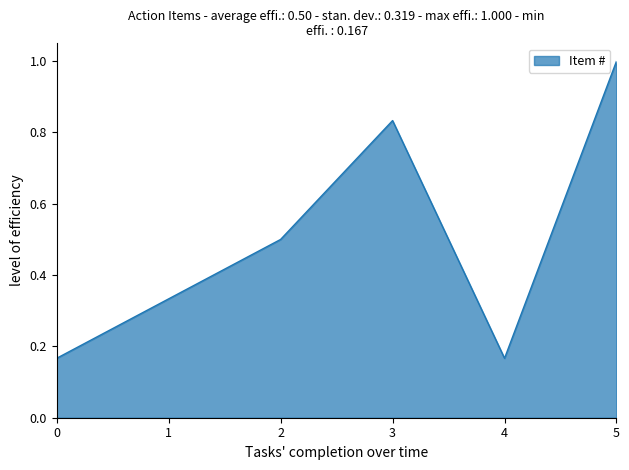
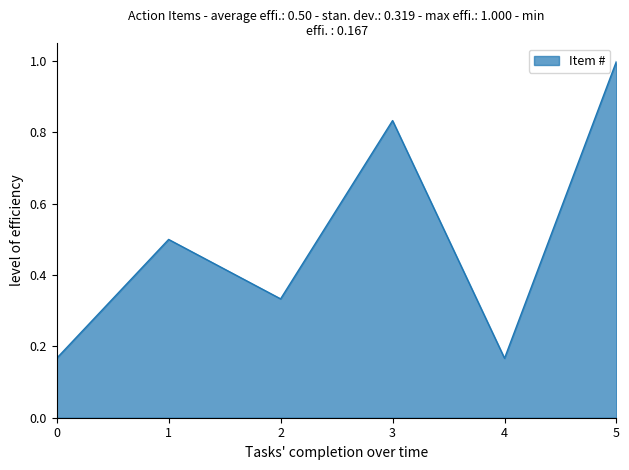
1: 0.33 -> 0.50
2: 0.50 -> 0.33
